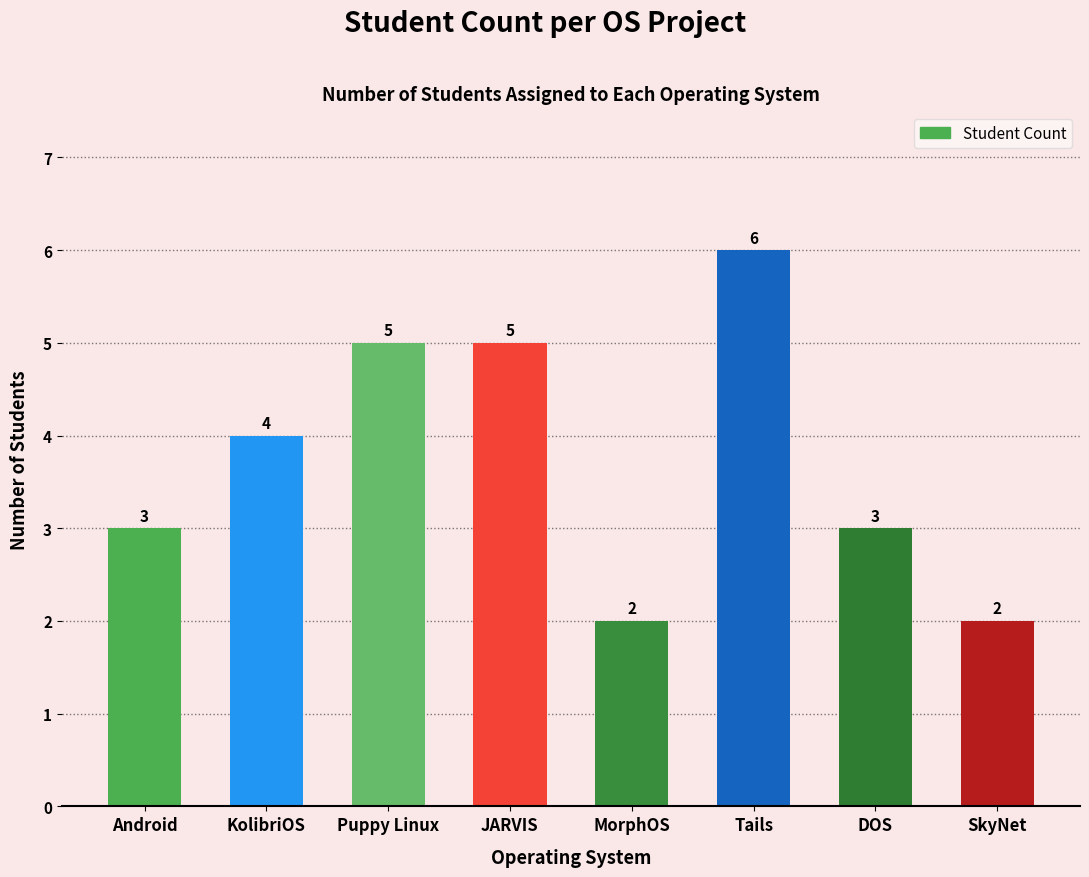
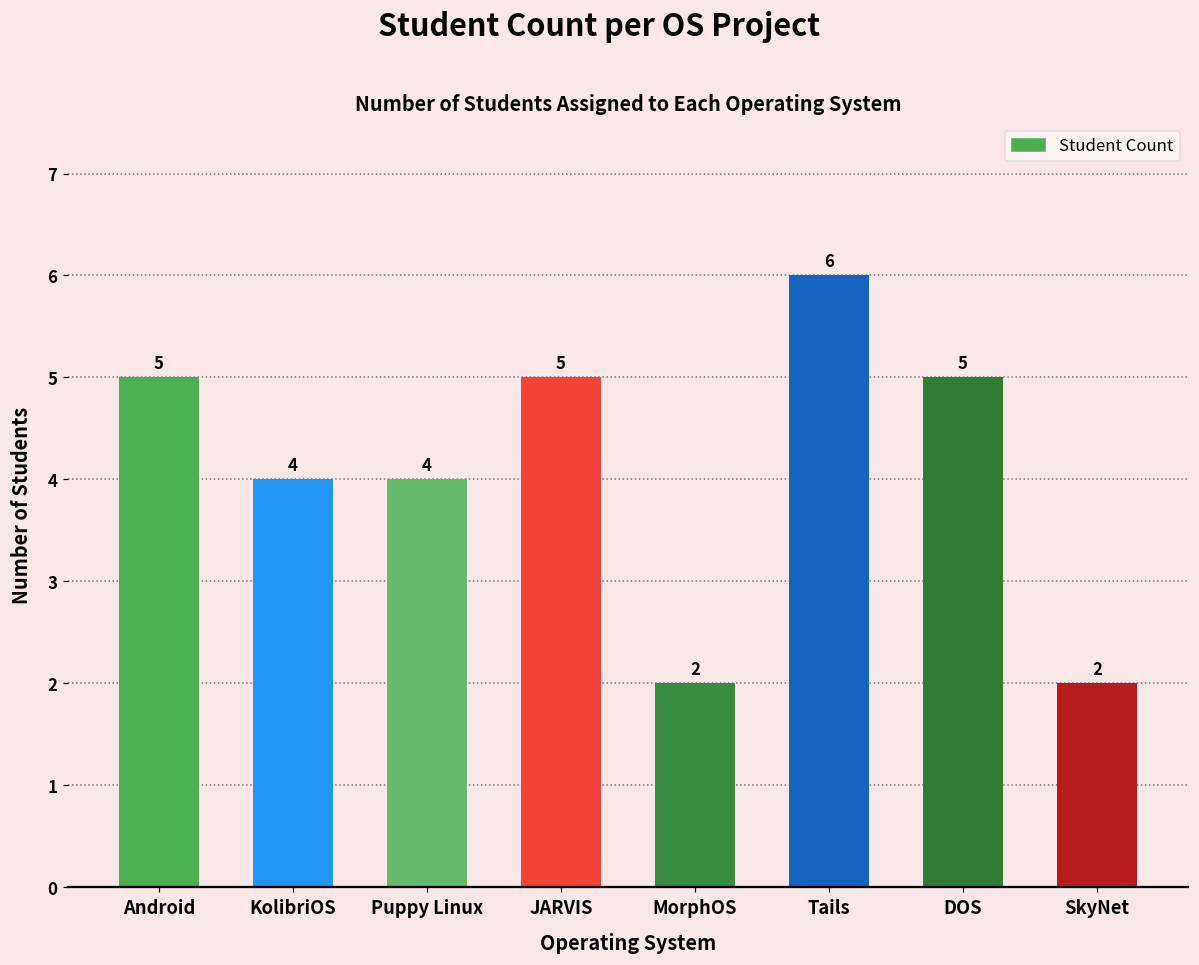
Android: 3 -> 5
Puppy Linux: 5 -> 4
DOS: 3 -> 5
